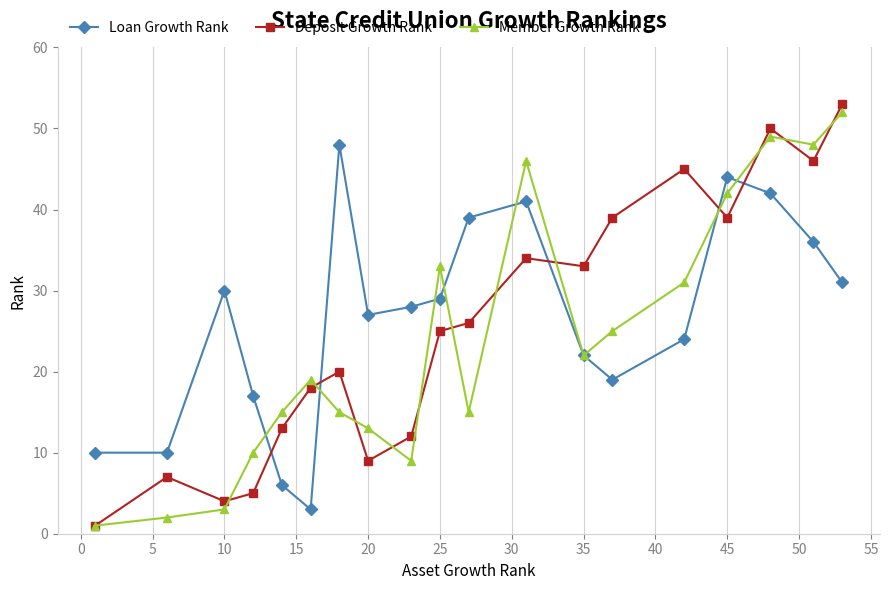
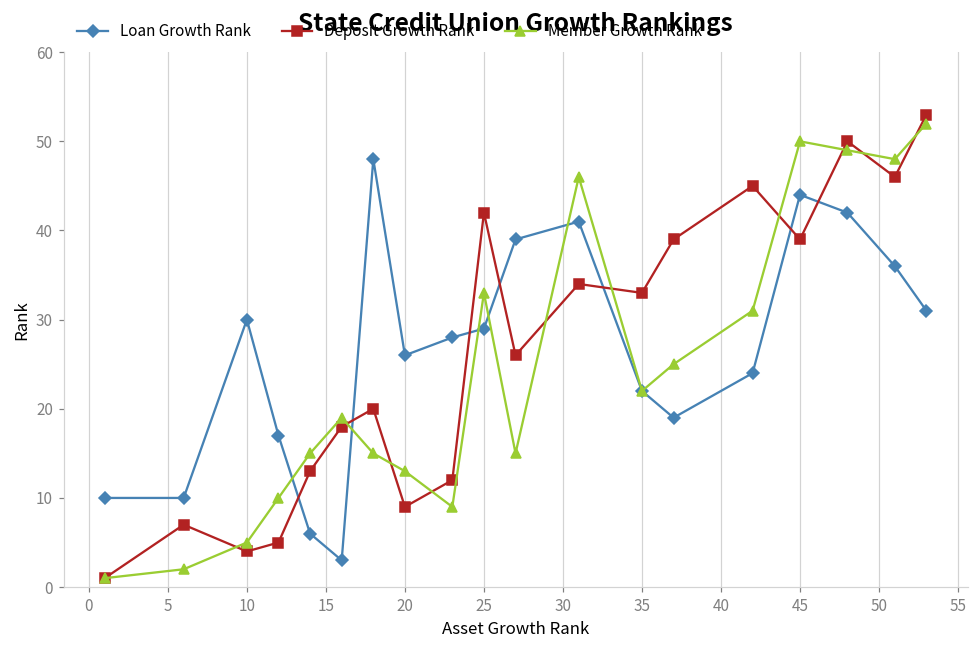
Member Growth Rank, 10: 3 -> 5
Loan Growth Rank, 20: 27 -> 26
Deposit Growth Rank, 25: 25 -> 42
Member Growth Rank, 45: 42 -> 50
